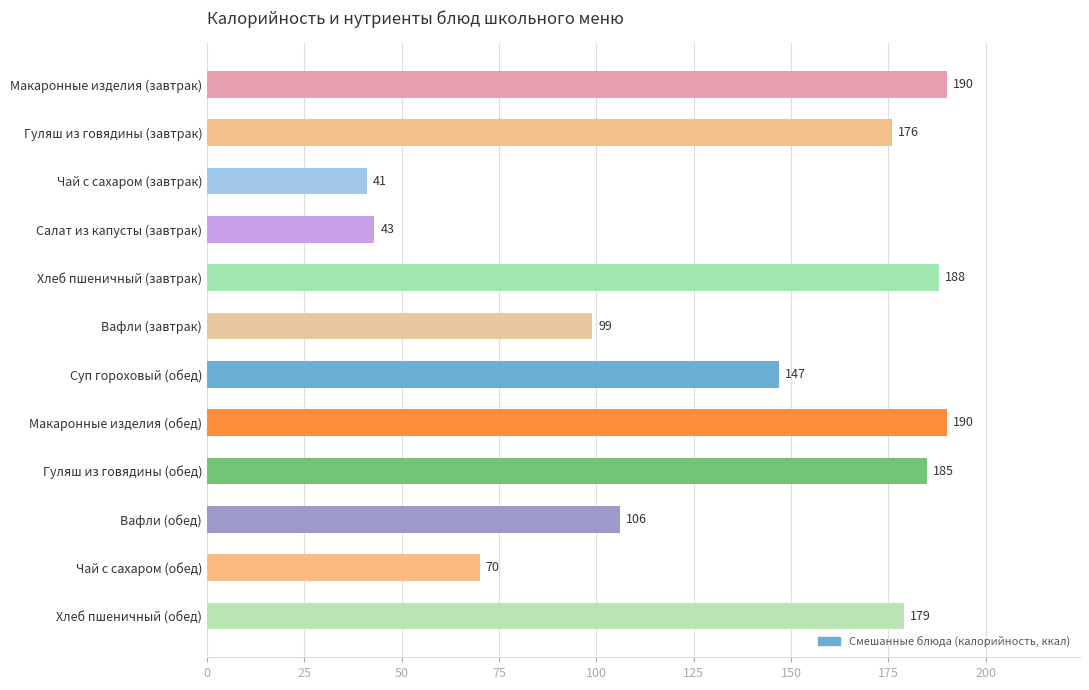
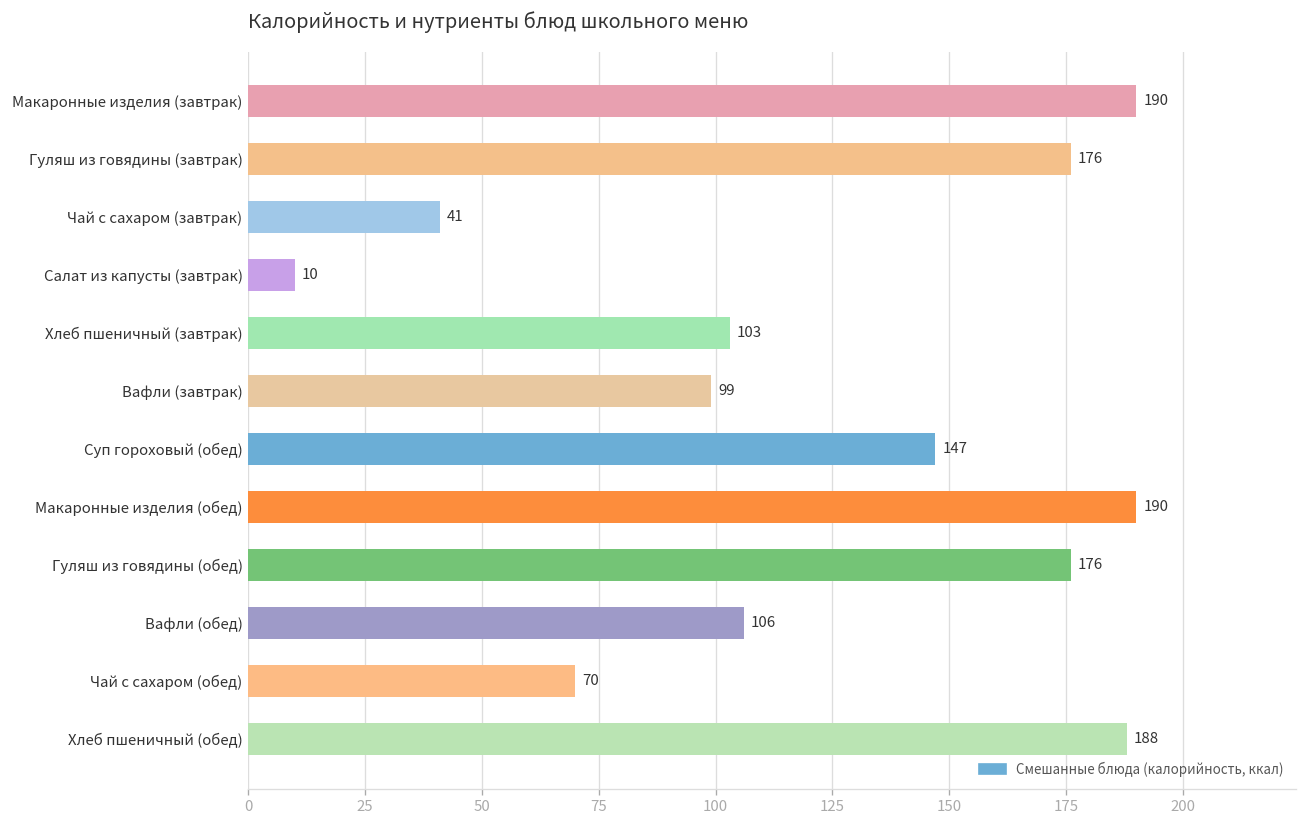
Салат из капусты (завтрак): 43 -> 10
Хлеб пшеничный (завтрак): 188 -> 103
Гуляш из говядины (обед): 185 -> 176
Хлеб пшеничный (обед): 179 -> 188
